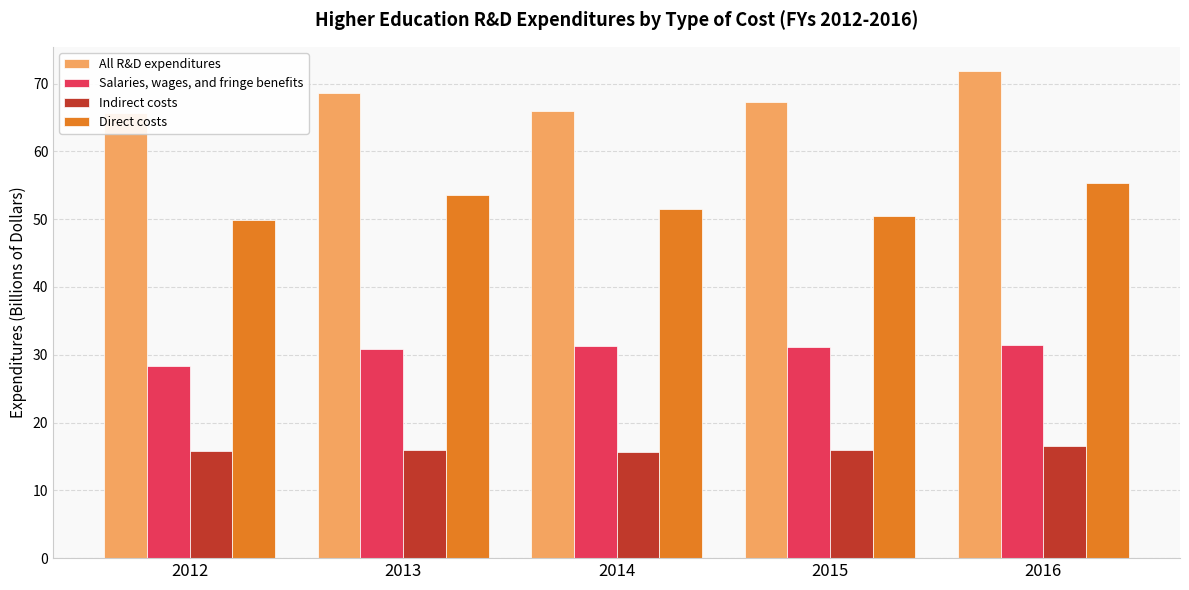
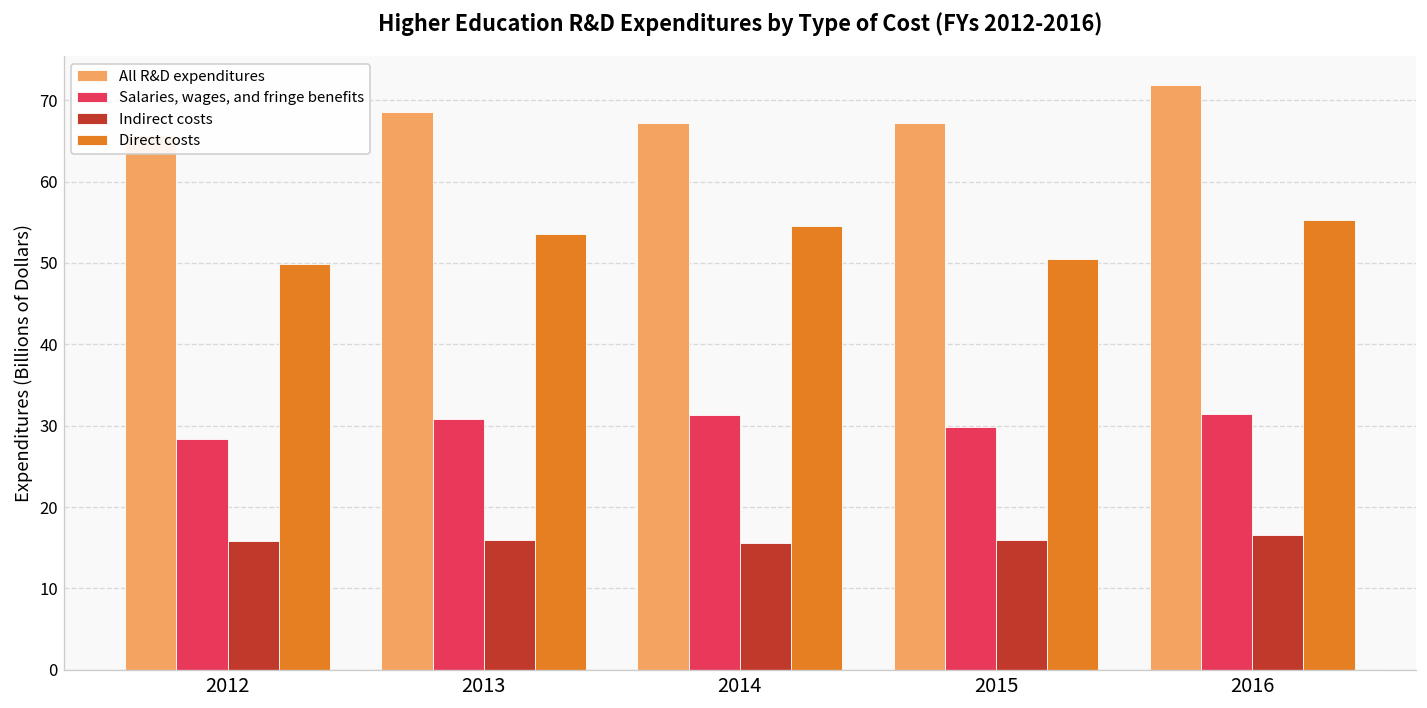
All R&D expenditures, 2014: 66 -> 67
Direct costs, 2014: 52 -> 55
Salaries, wages, and fringe benefits, 2015: 31 -> 30
